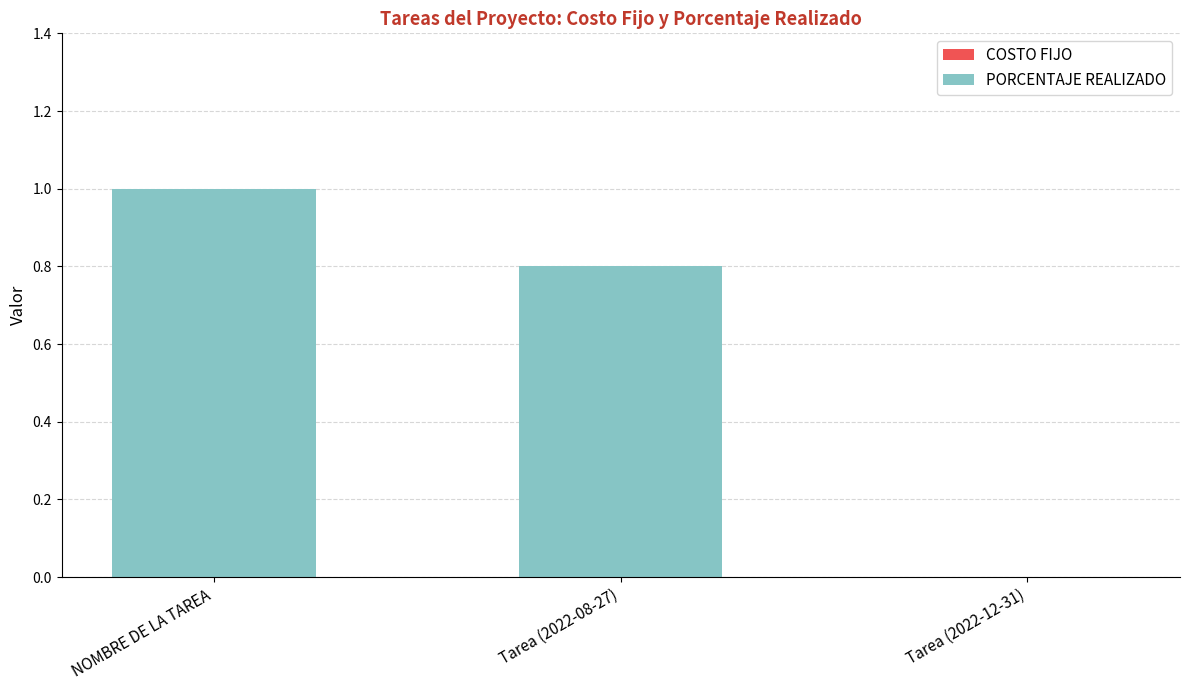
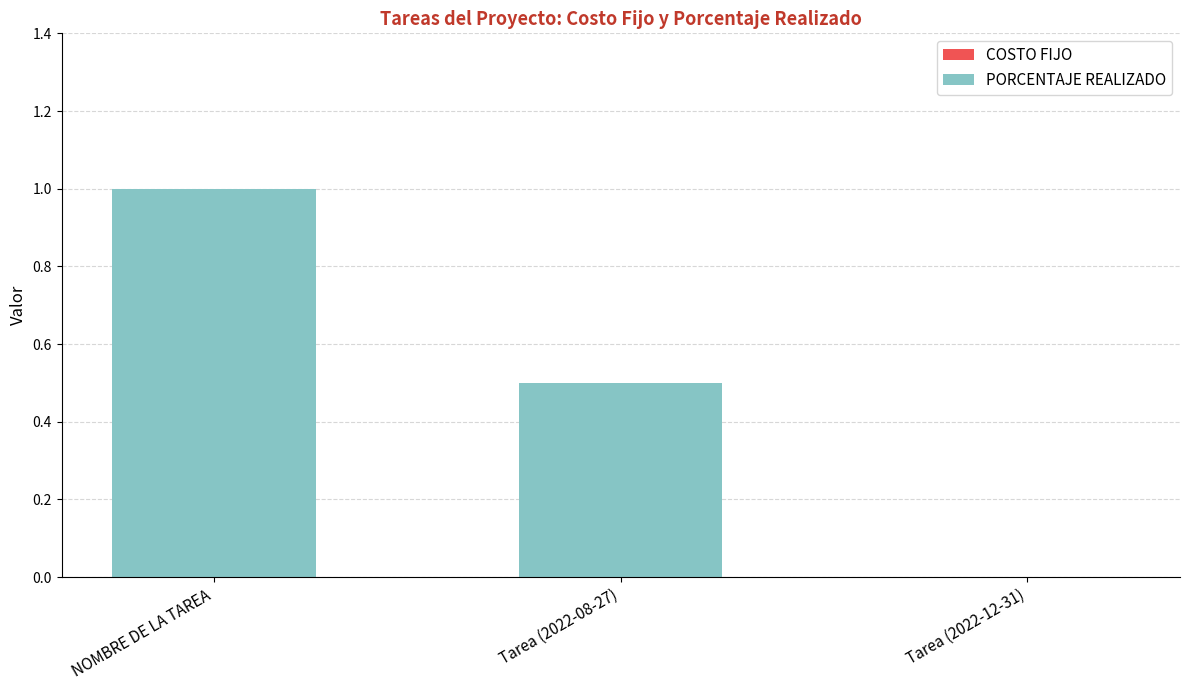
PORCENTAJE REALIZADO, Tarea (2022-08-27): 0.8 -> 0.5
